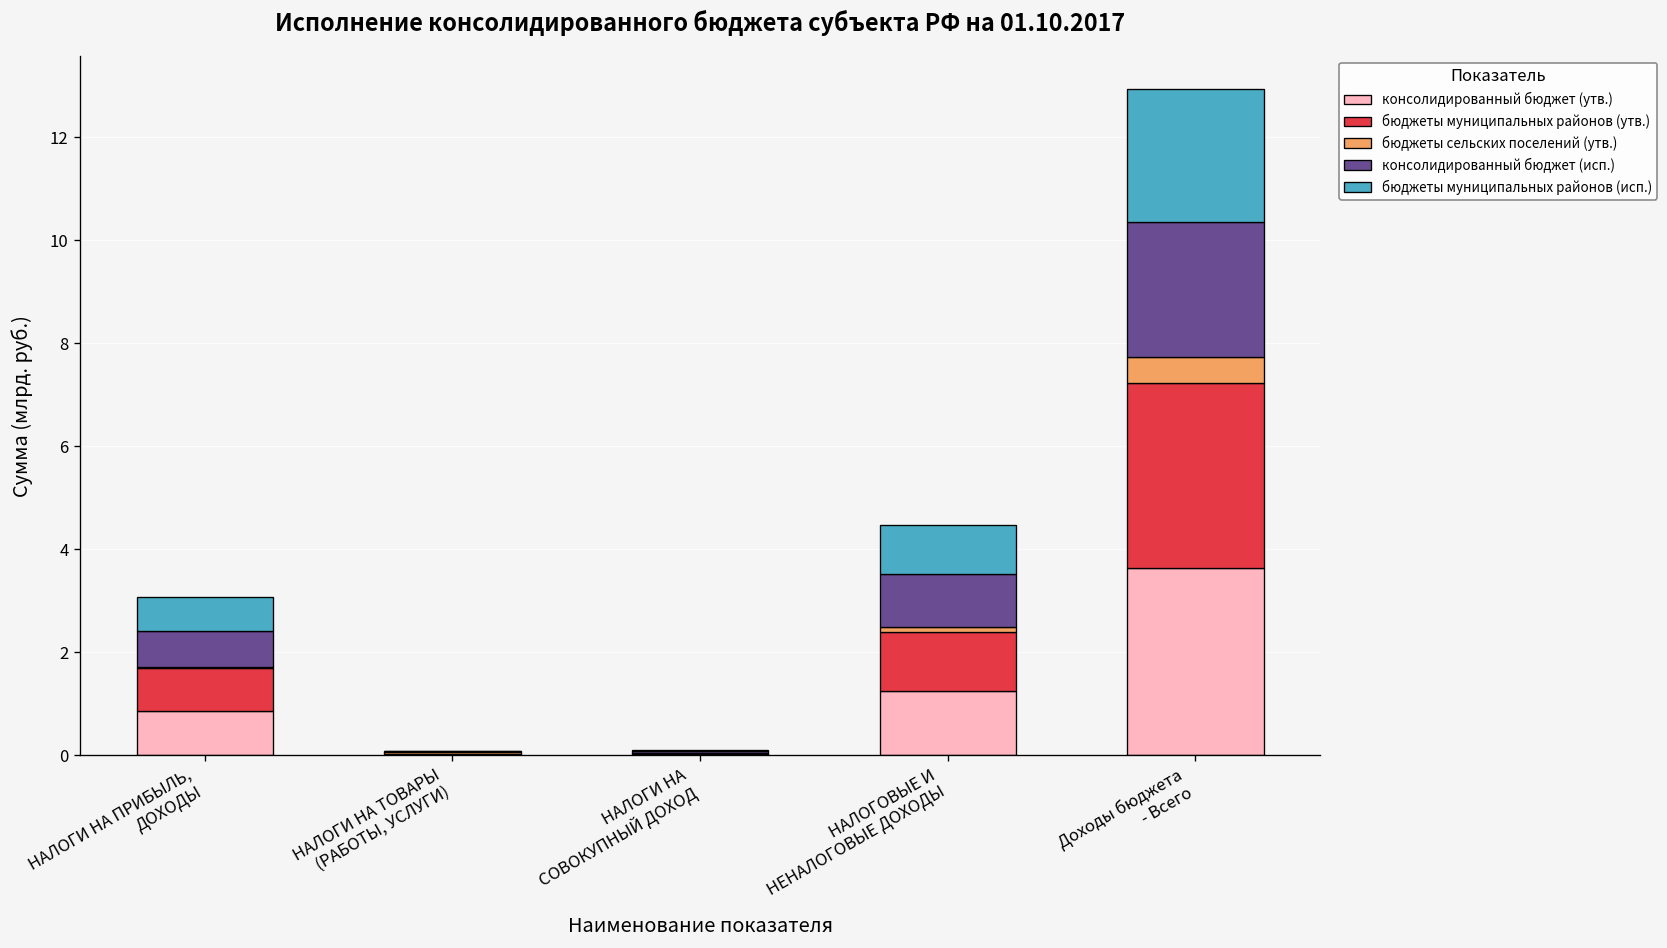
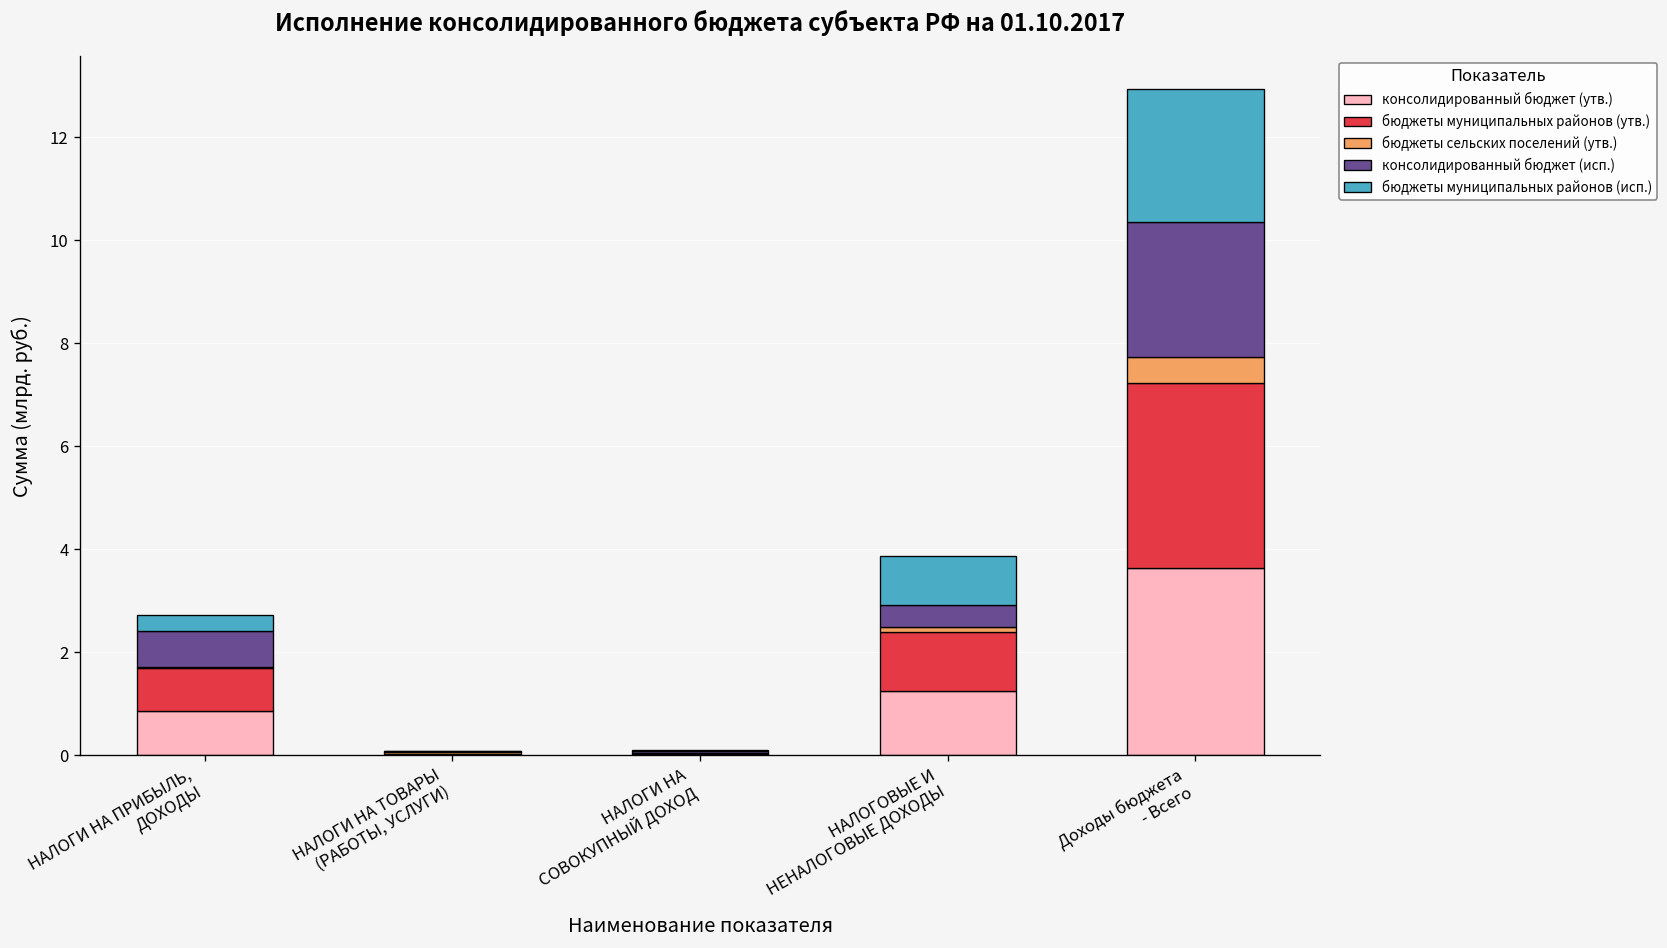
бюджеты муниципальных районов (исп.), НАЛОГИ НА ПРИБЫЛЬ, ДОХОДЫ: 0.7 -> 0.3
консолидированный бюджет (исп.), НАЛОГОВЫЕ И НЕНАЛОГОВЫЕ ДОХОДЫ: 1.0 -> 0.4
